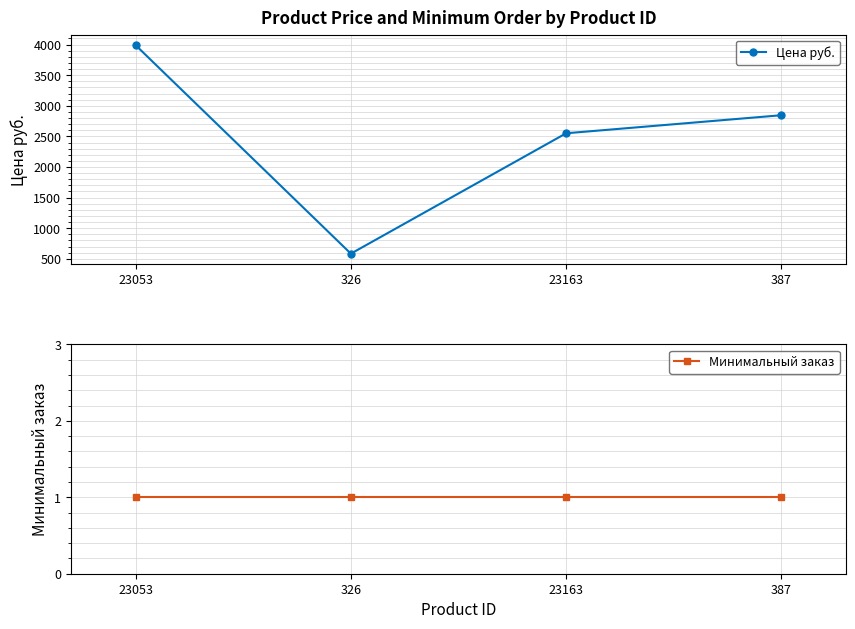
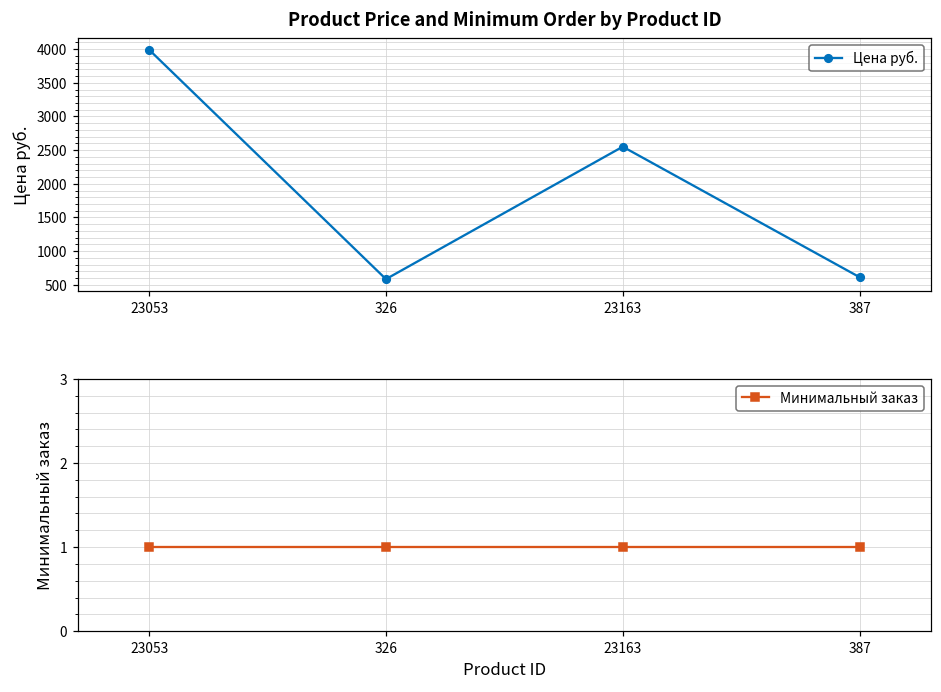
Product Price and Minimum Order by Product ID, 387: 2800 -> 600
